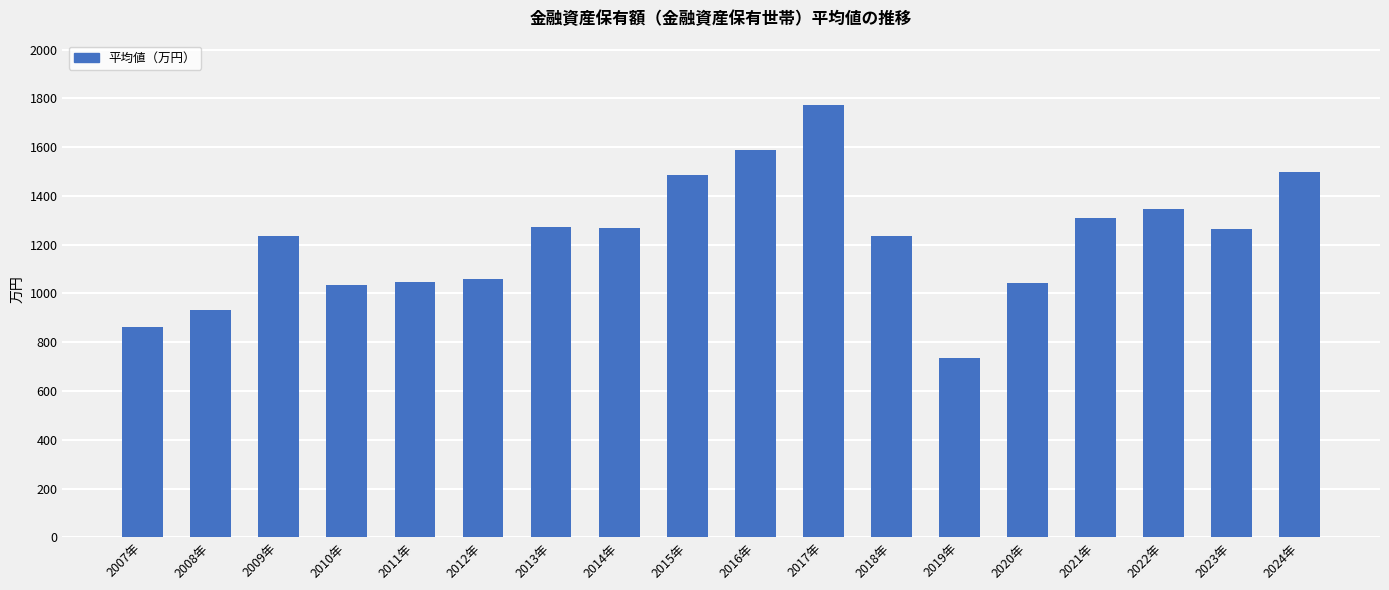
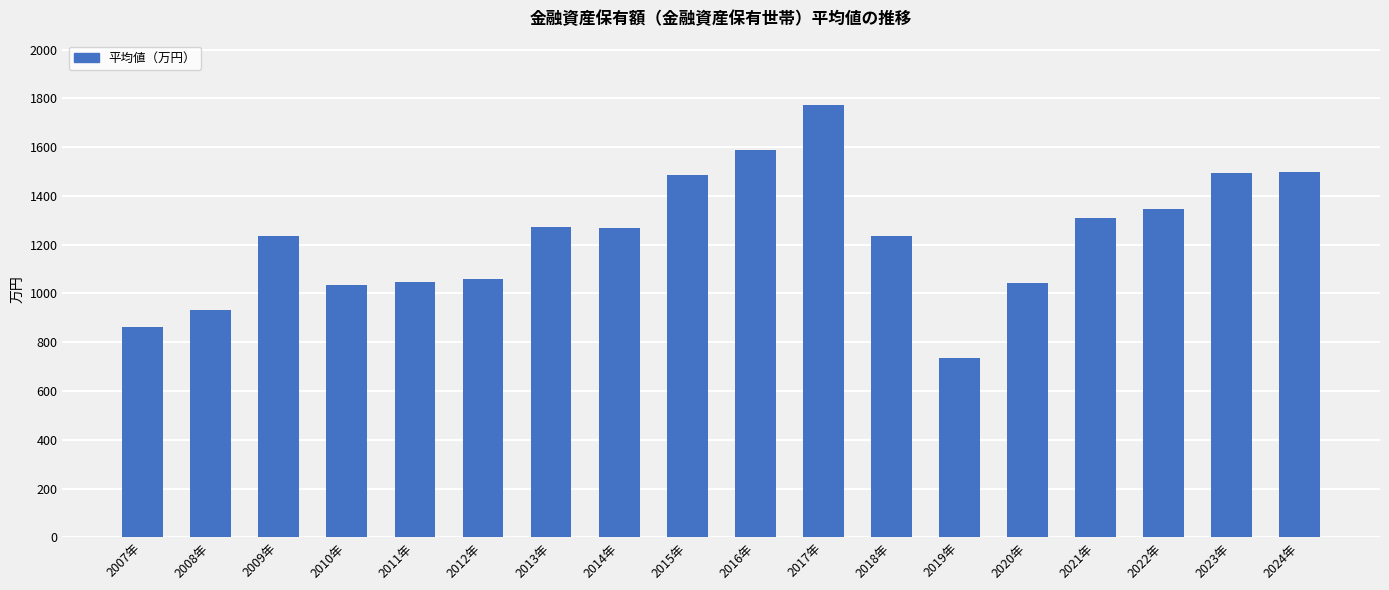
2023年: 1270 -> 1490
